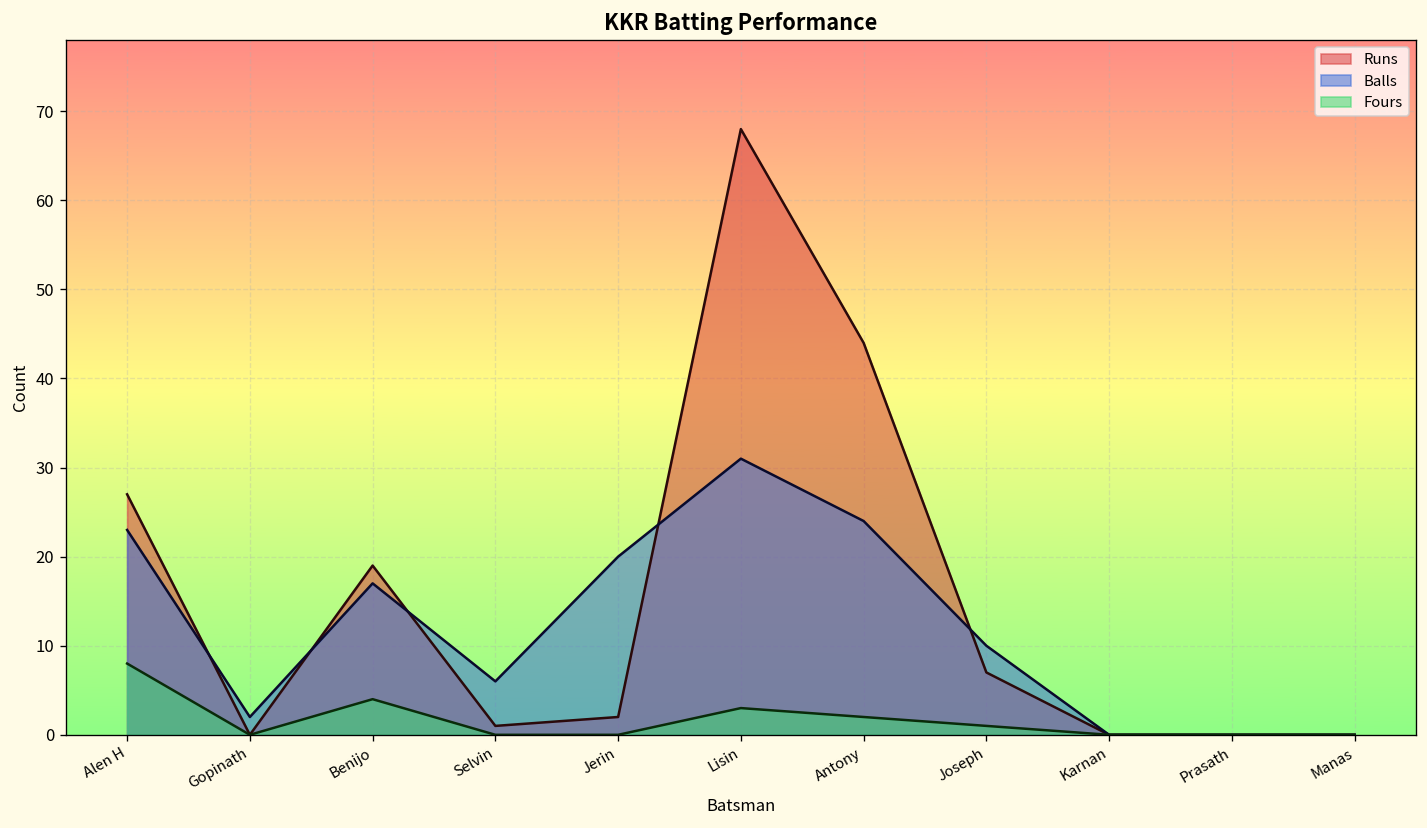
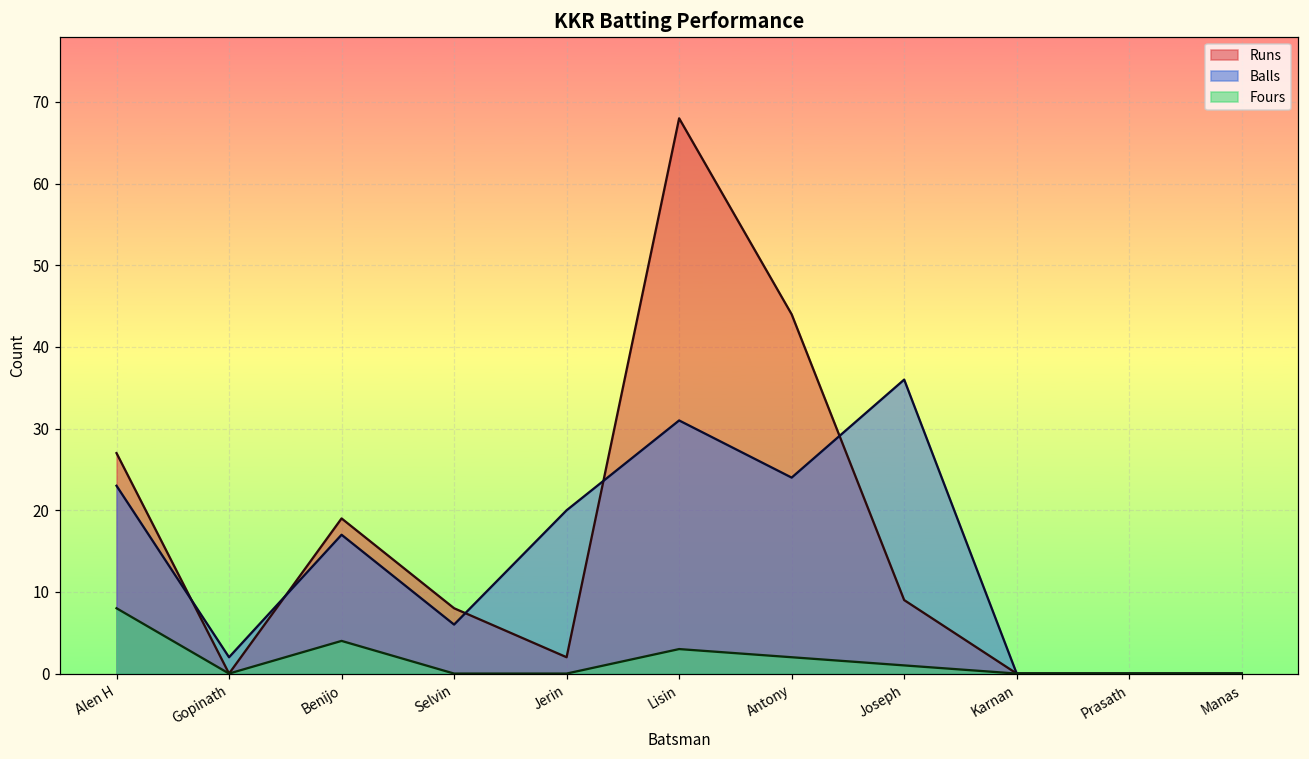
Runs, Selvin: 1 -> 8
Runs, Joseph: 7 -> 9
Balls, Joseph: 10 -> 36
